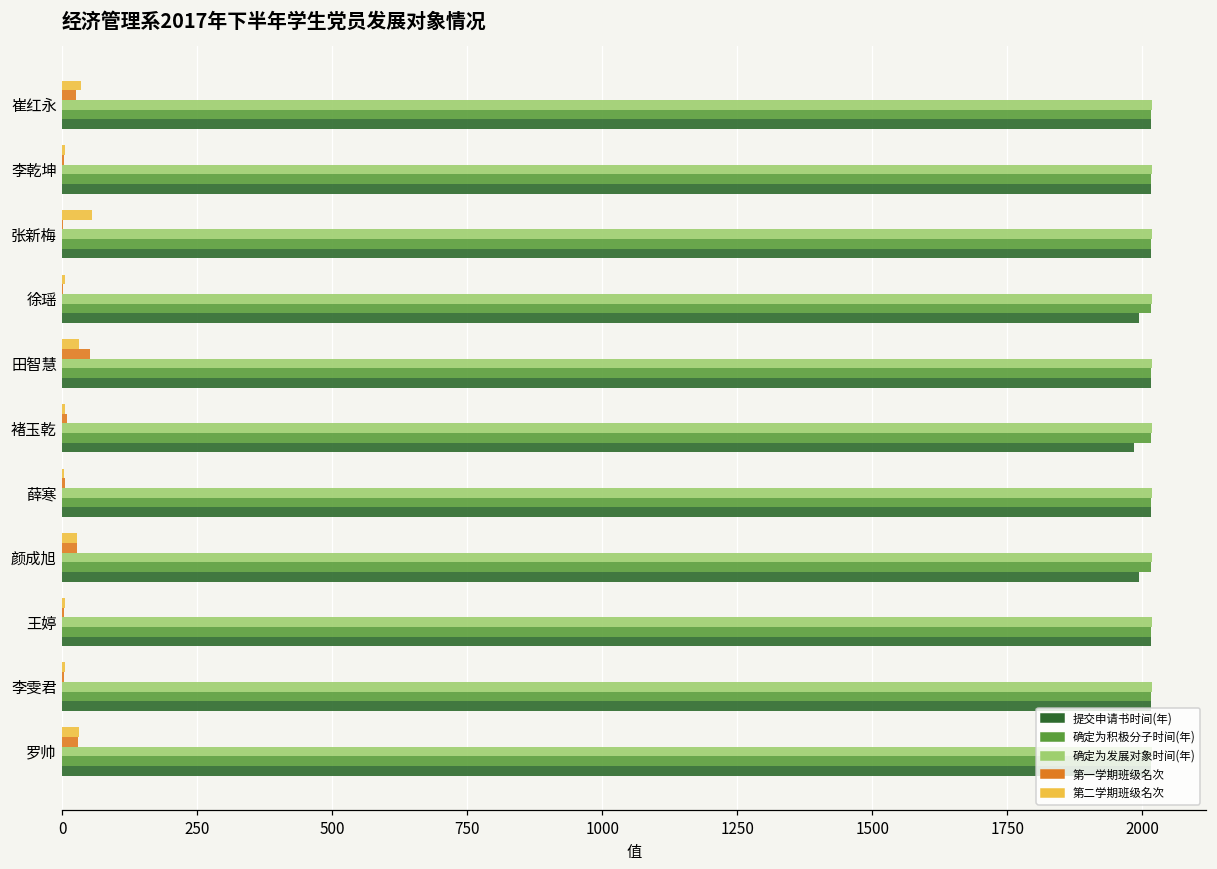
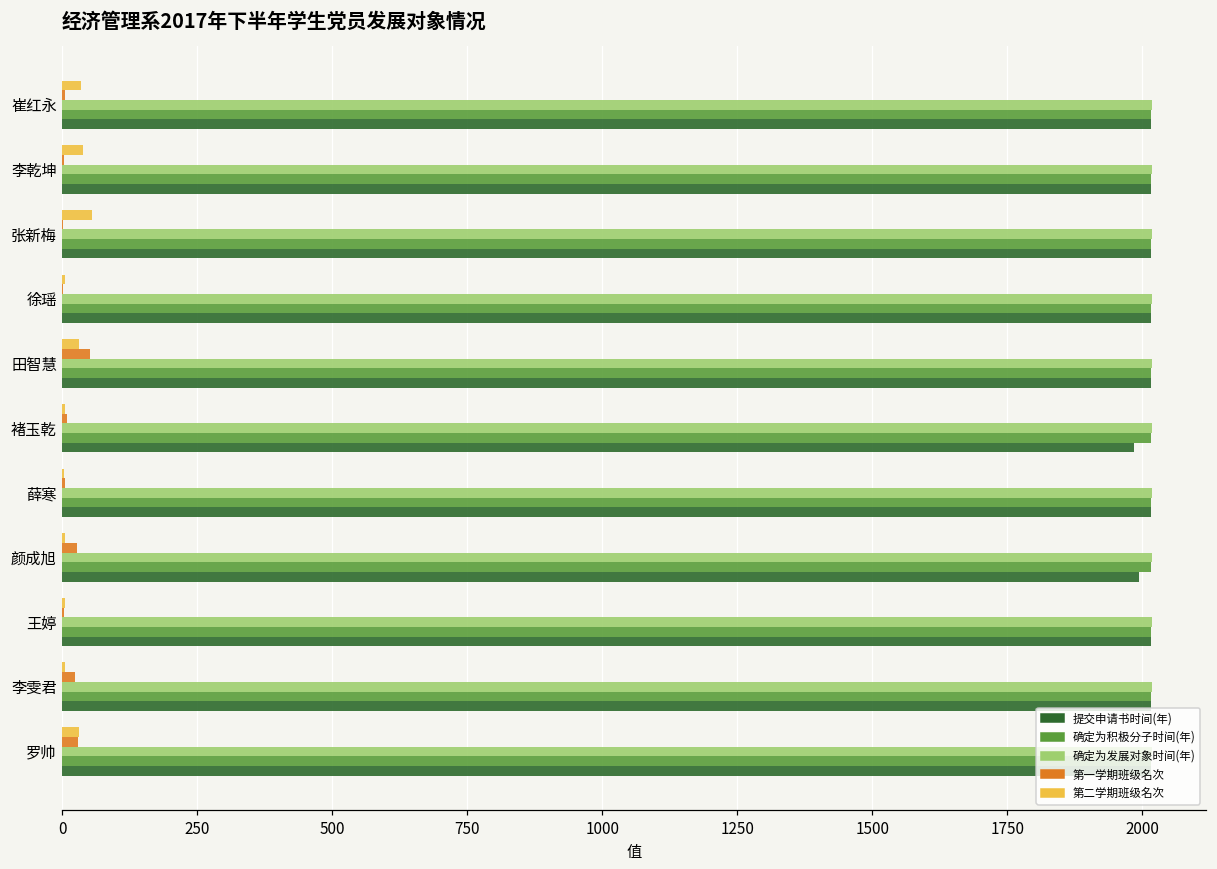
第一学期班级名次, 崔红永: 30 -> 10
第二学期班级名次, 李乾坤: 10 -> 40
提交申请书时间(年), 徐瑶: 1990 -> 2020
第二学期班级名次, 颜成旭: 30 -> 10
第一学期班级名次, 李雯君: 0 -> 20
